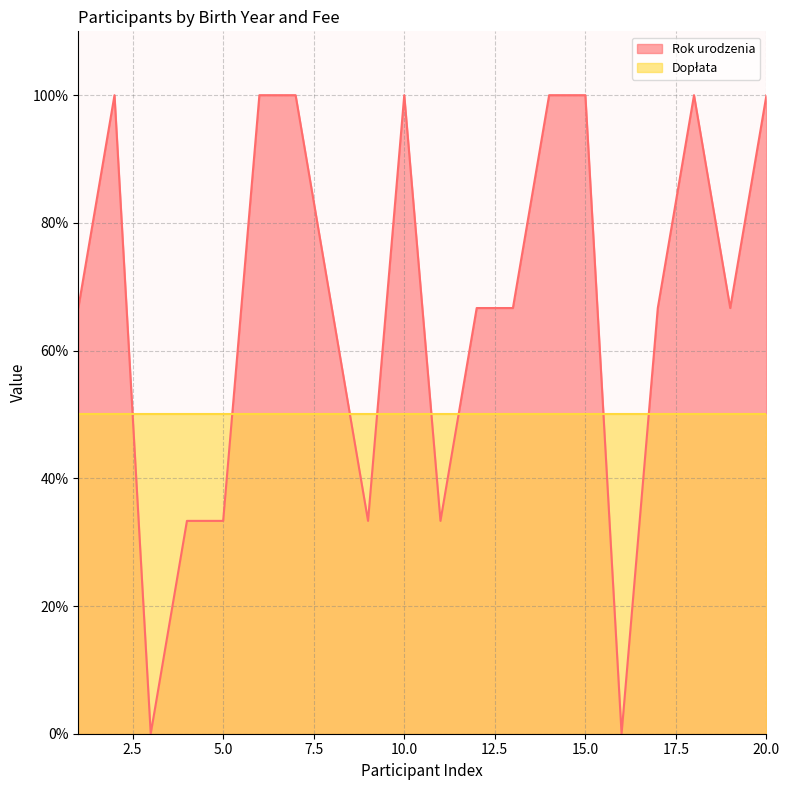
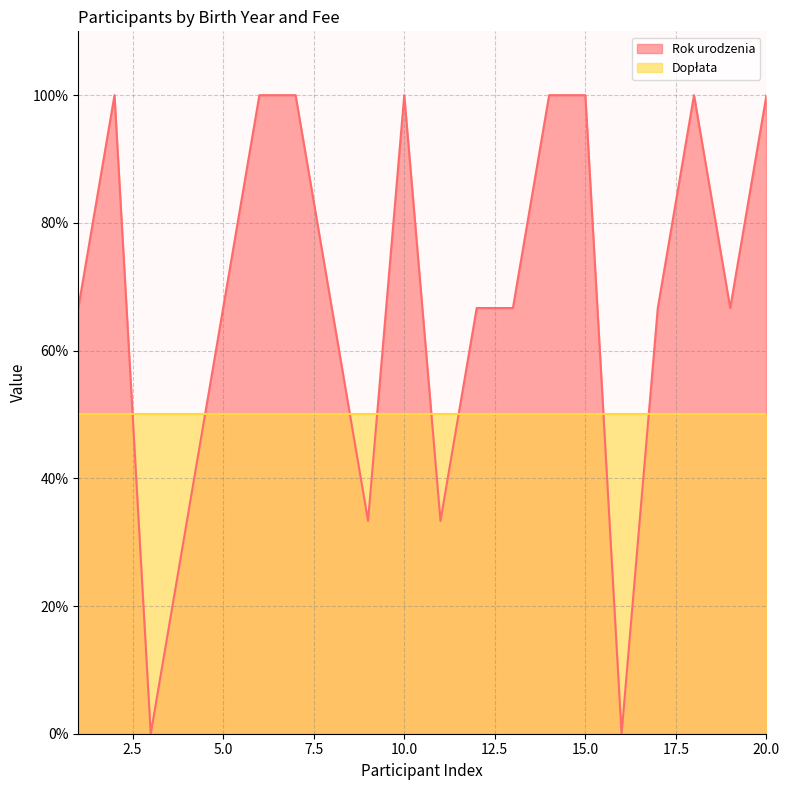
Rok urodzenia, 5.0: 33% -> 67%
